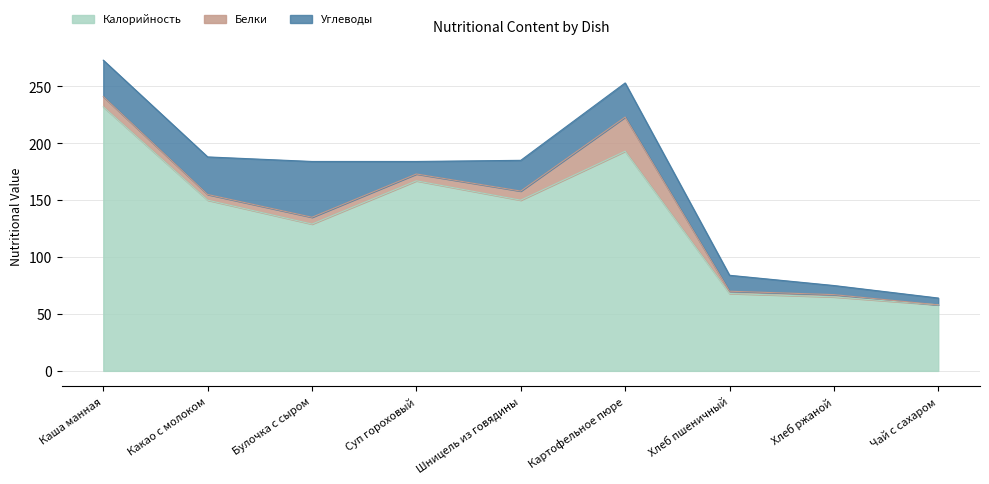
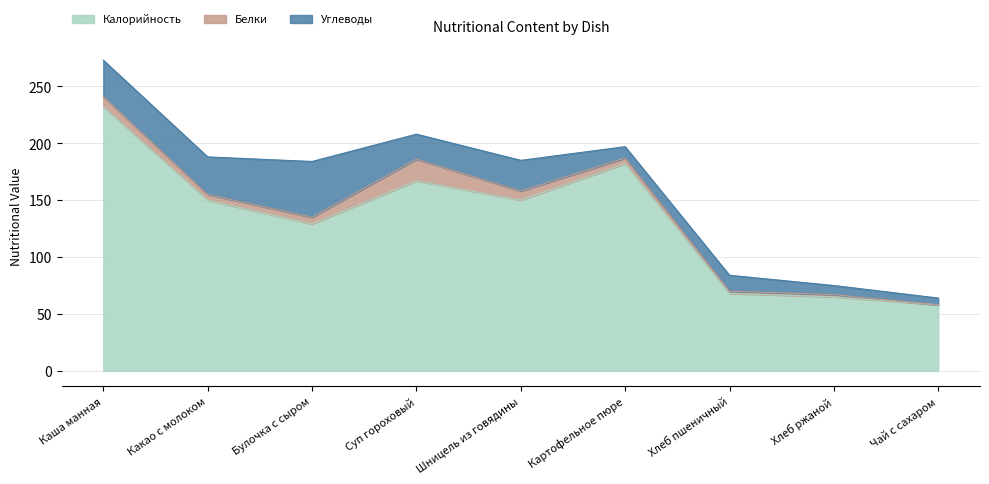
Белки, Суп гороховый: 6 -> 19
Углеводы, Суп гороховый: 11 -> 22
Калорийность, Картофельное пюре: 193 -> 182
Белки, Картофельное пюре: 30 -> 5
Углеводы, Картофельное пюре: 30 -> 10
